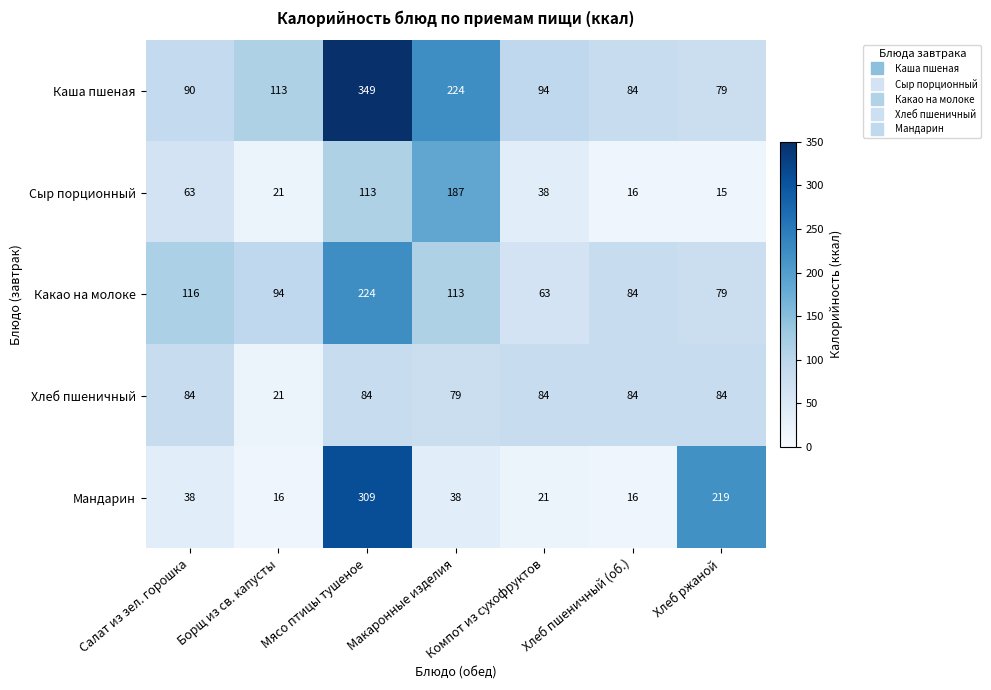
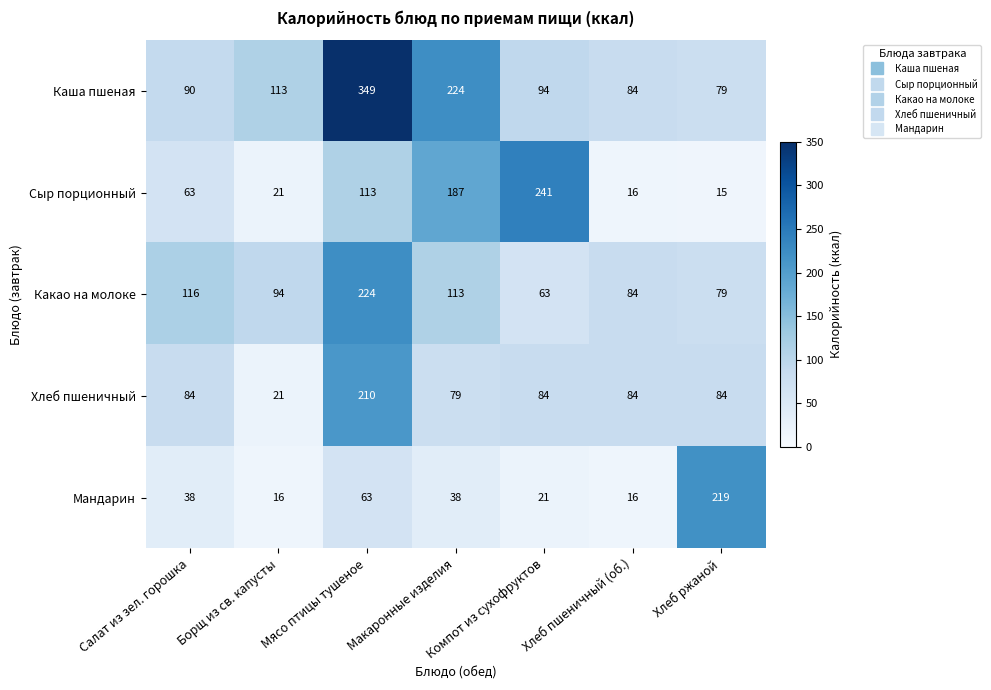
Сыр порционный, Компот из сухофруктов: 38 -> 241
Хлеб пшеничный, Мясо птицы тушеное: 84 -> 210
Мандарин, Мясо птицы тушеное: 309 -> 63
